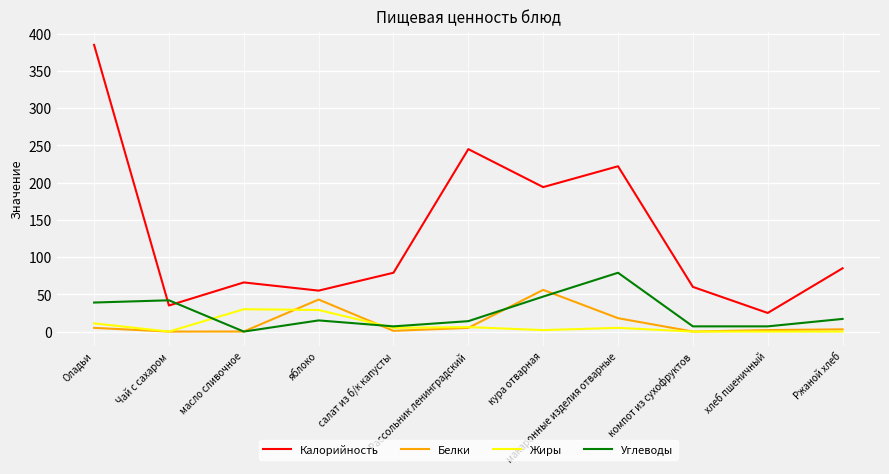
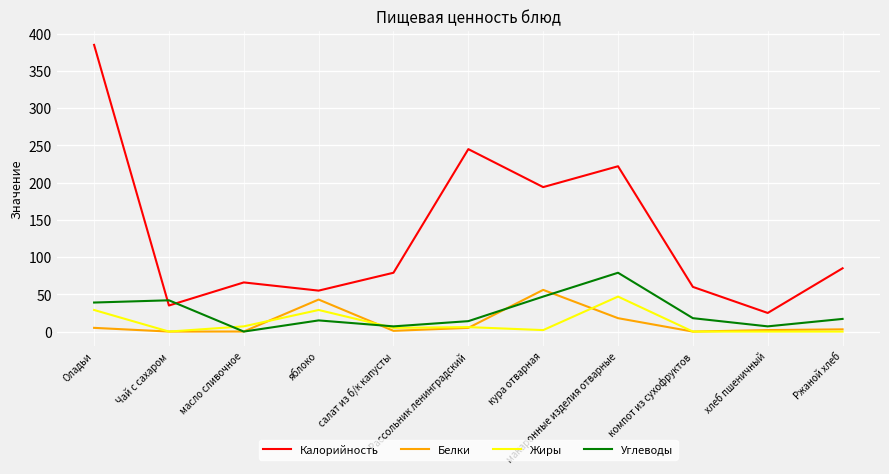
Жиры, Оладьи: 10 -> 30
Жиры, масло сливочное: 30 -> 10
Жиры, макаронные изделия отварные: 10 -> 50
Углеводы, компот из сухофруктов: 10 -> 20
